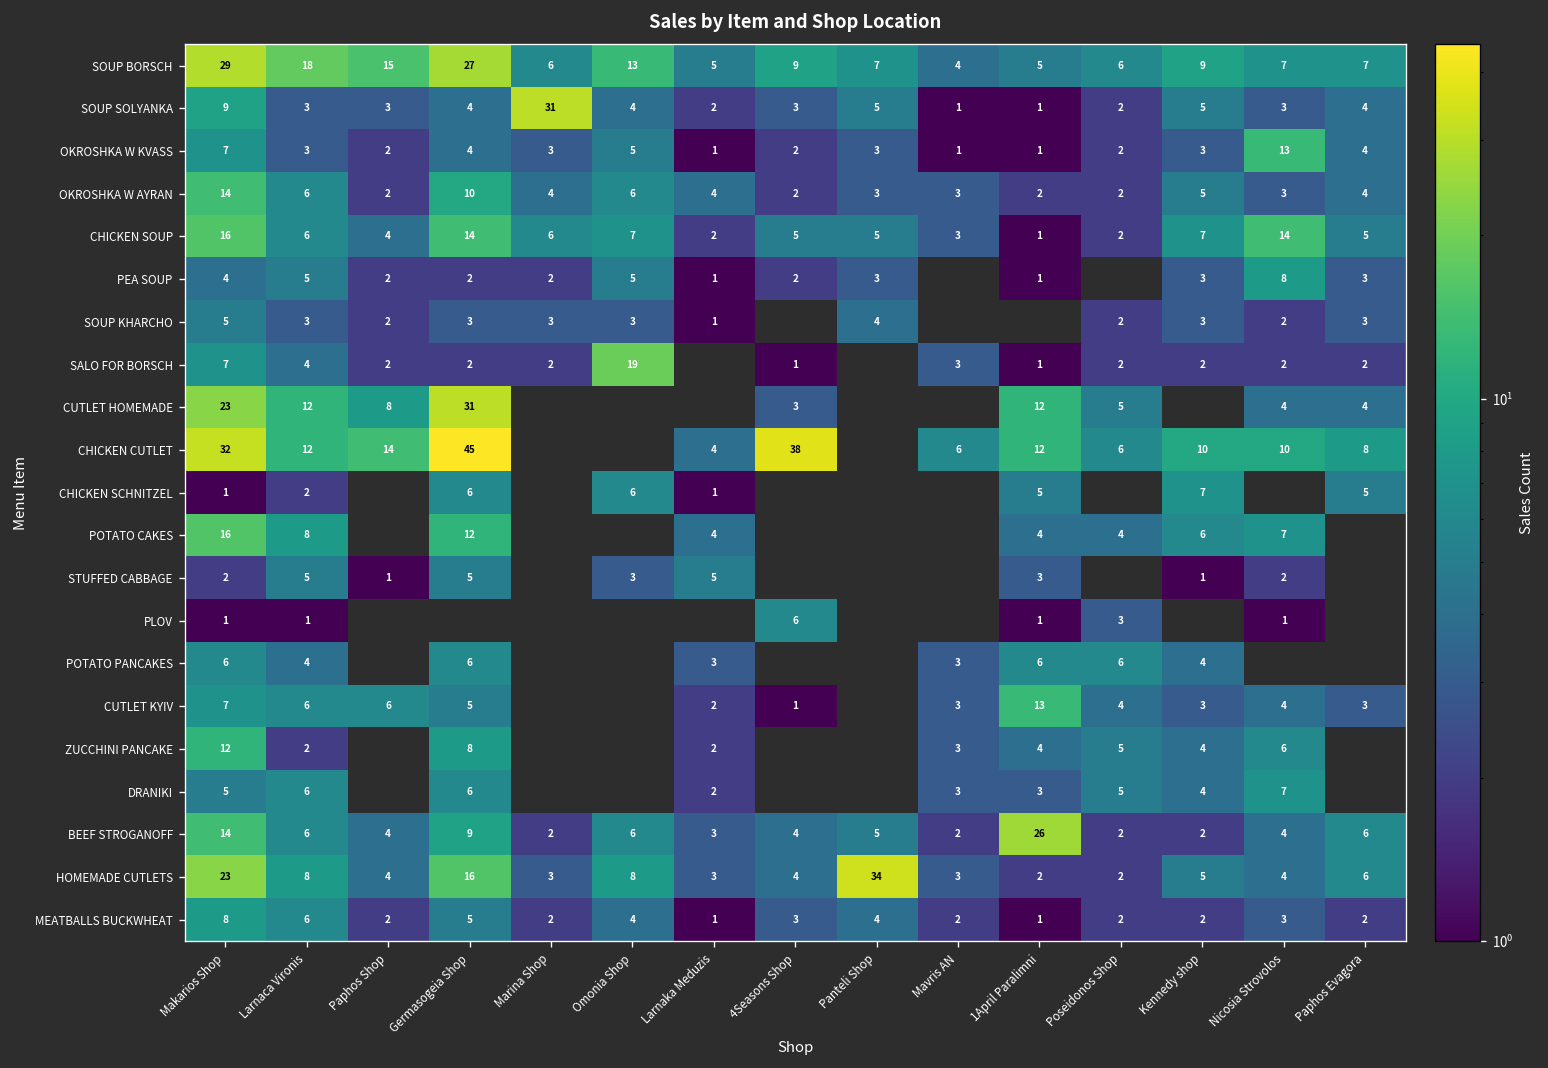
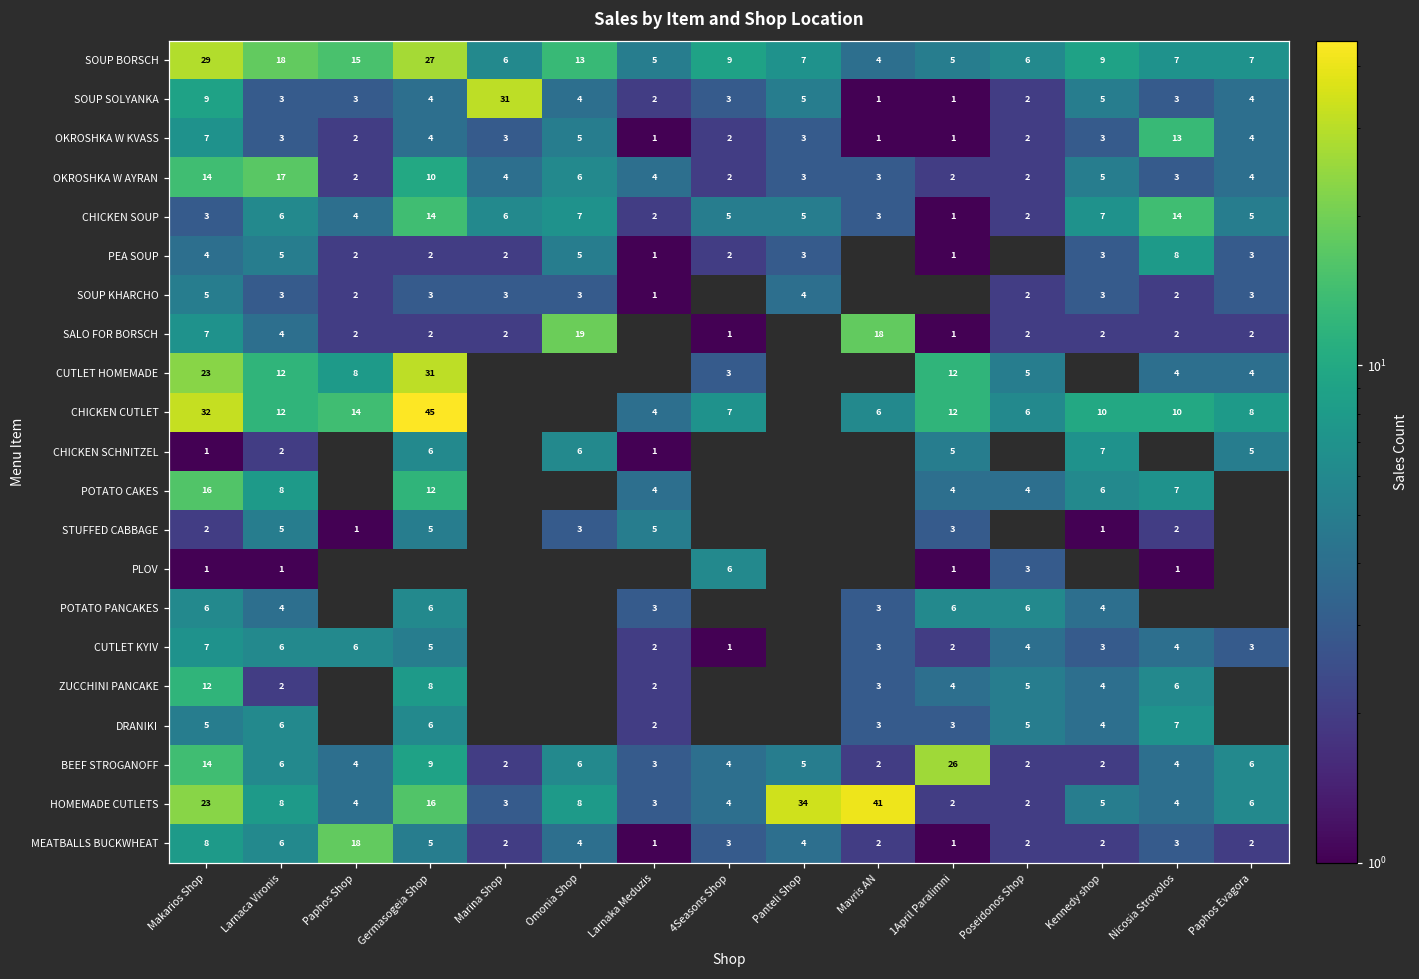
OKROSHKA W AYRAN, Larnaca Vironis: 6 -> 17
CHICKEN SOUP, Makarios Shop: 16 -> 3
SALO FOR BORSCH, Mavris AN: 3 -> 18
CHICKEN CUTLET, 4Seasons Shop: 38 -> 7
CUTLET KYIV, 1April Paralimni: 13 -> 2
HOMEMADE CUTLETS, Mavris AN: 3 -> 41
MEATBALLS BUCKWHEAT, Paphos Shop: 2 -> 18
